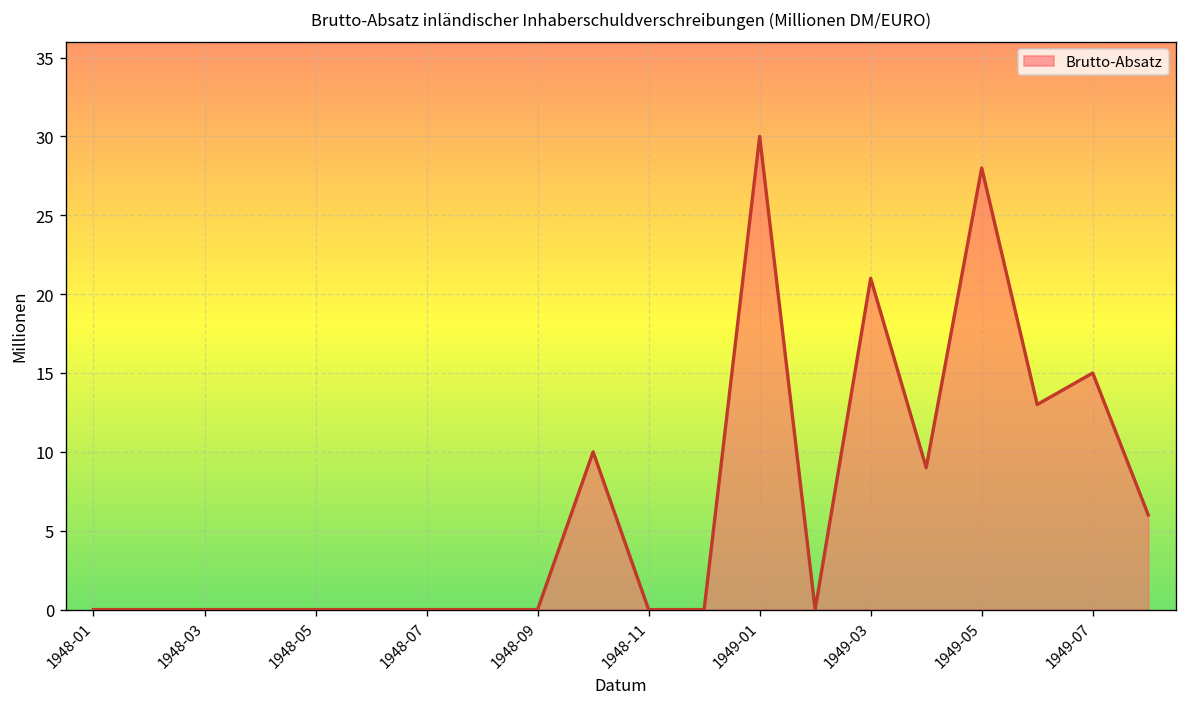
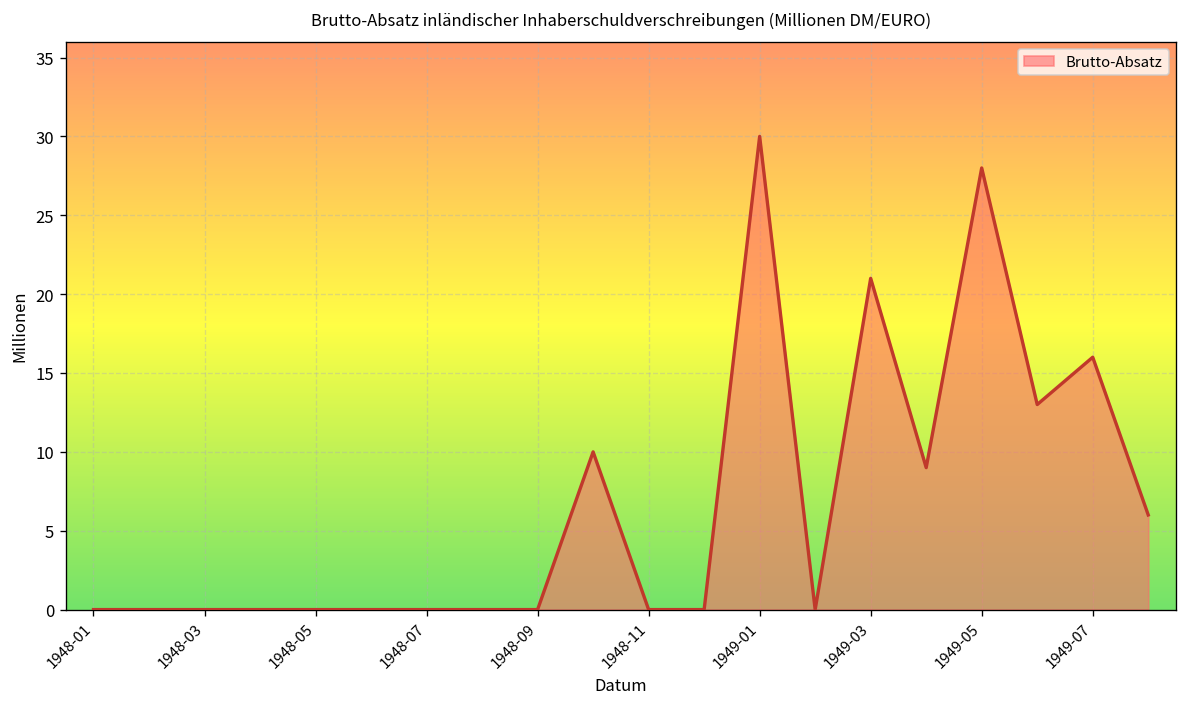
1949-07: 15 -> 16
